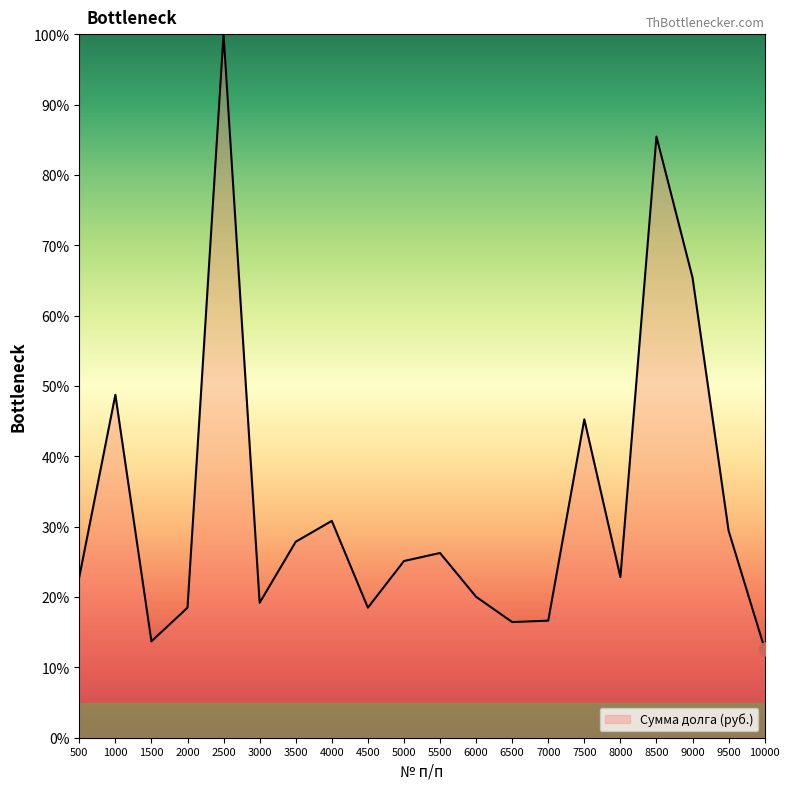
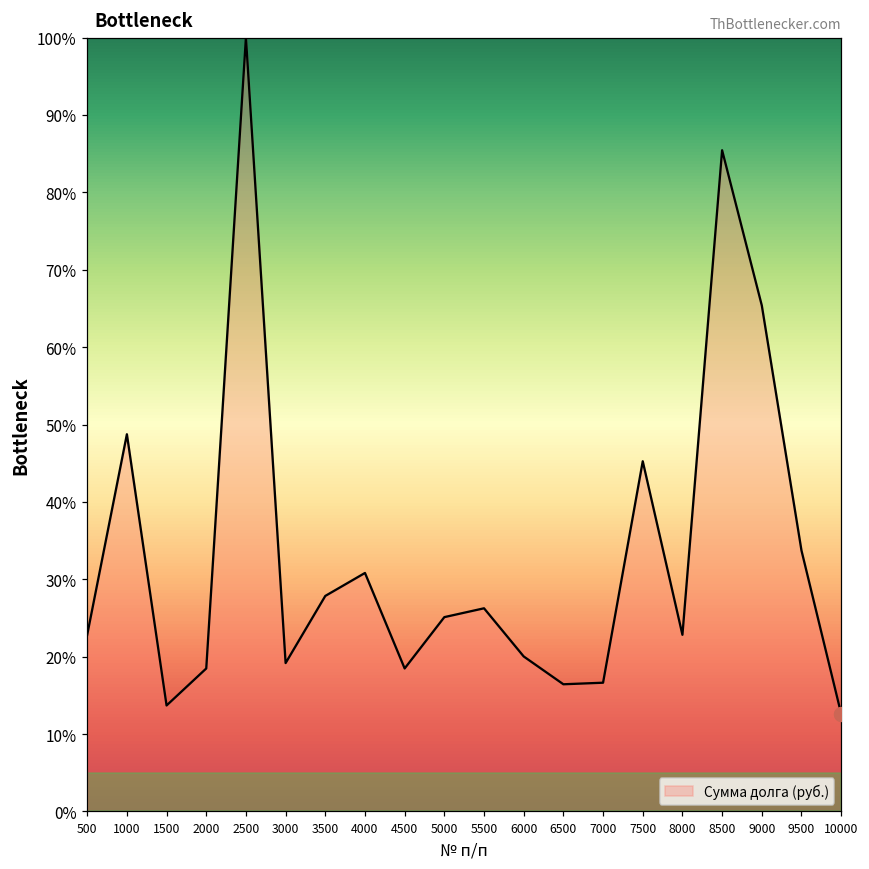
Сумма долга (руб.), 9500: 29% -> 34%
